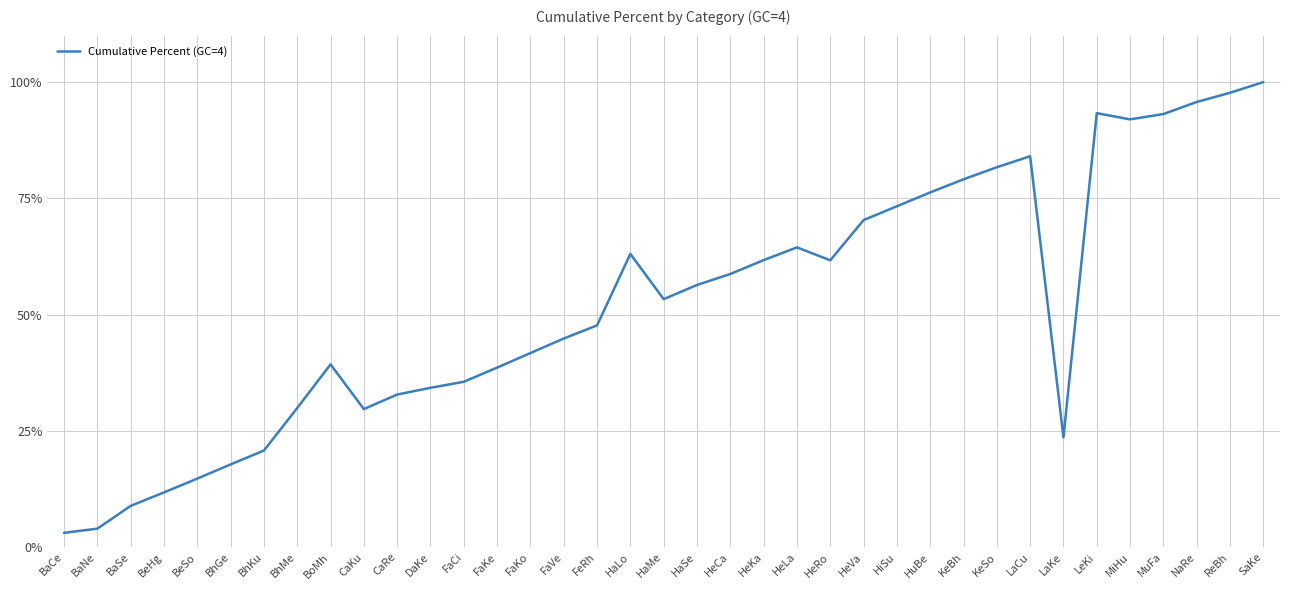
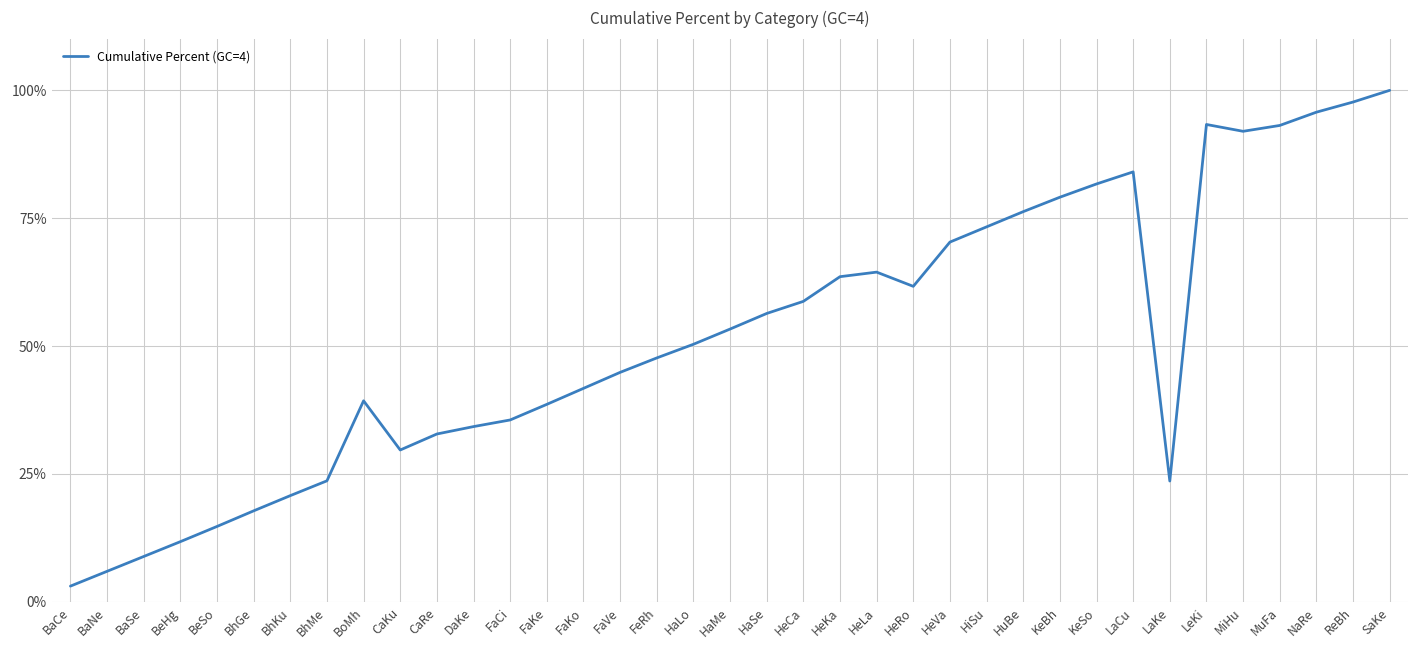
BaNe: 4% -> 6%
BhMe: 30% -> 24%
HaLo: 63% -> 50%
HeKa: 62% -> 64%
